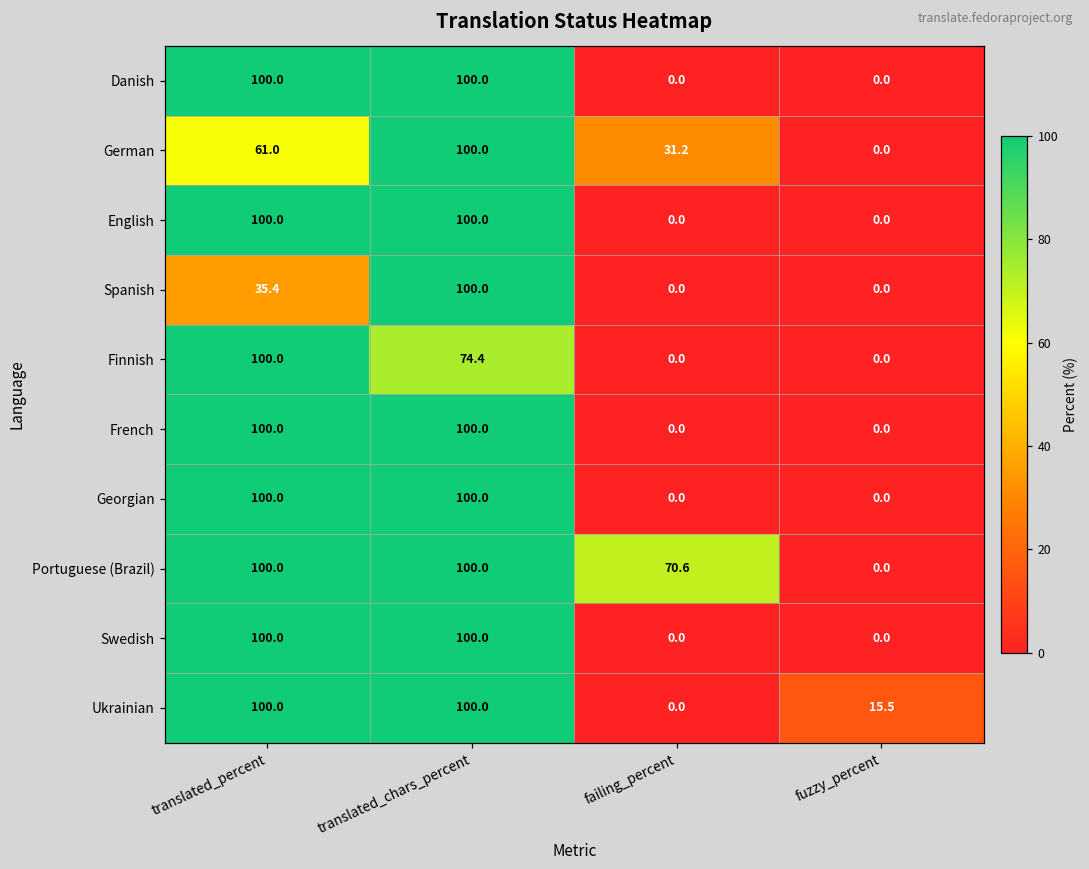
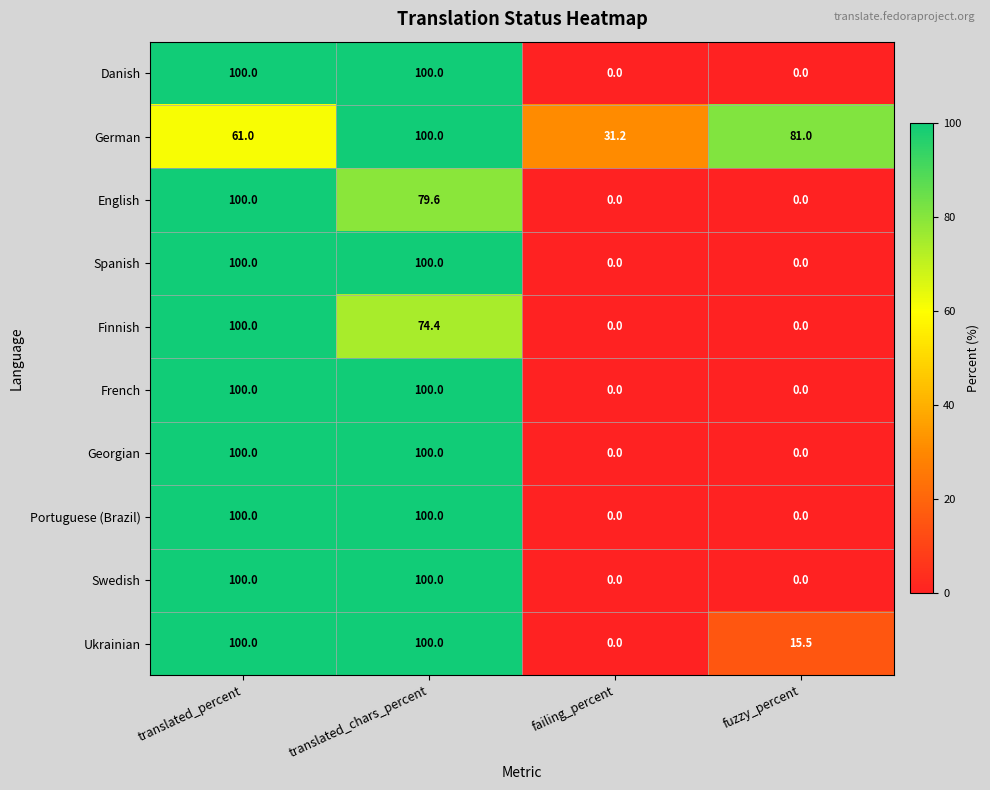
German, fuzzy_percent: 0.0 -> 81.0
English, translated_chars_percent: 100.0 -> 79.6
Spanish, translated_percent: 35.4 -> 100.0
Portuguese (Brazil), failing_percent: 70.6 -> 0.0
